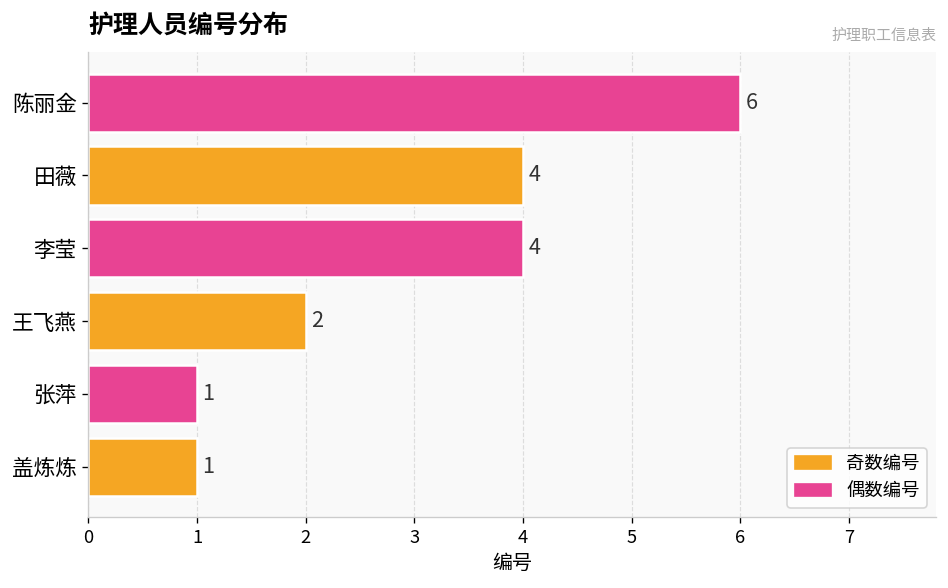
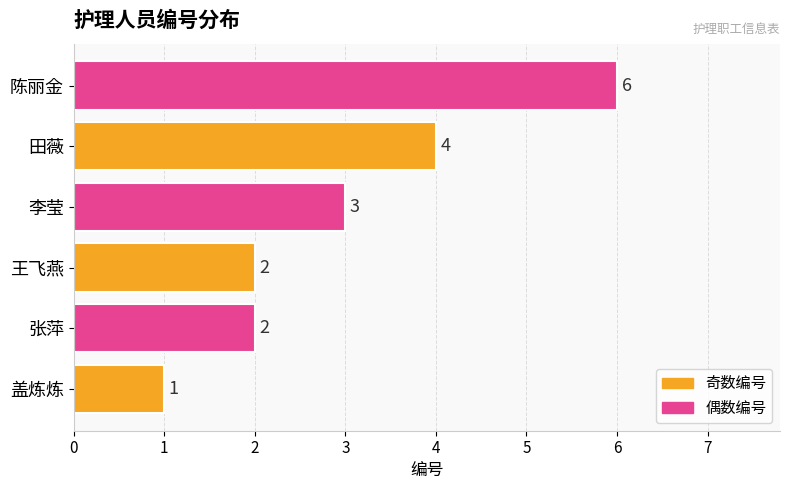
李莹: 4 -> 3
张萍: 1 -> 2
